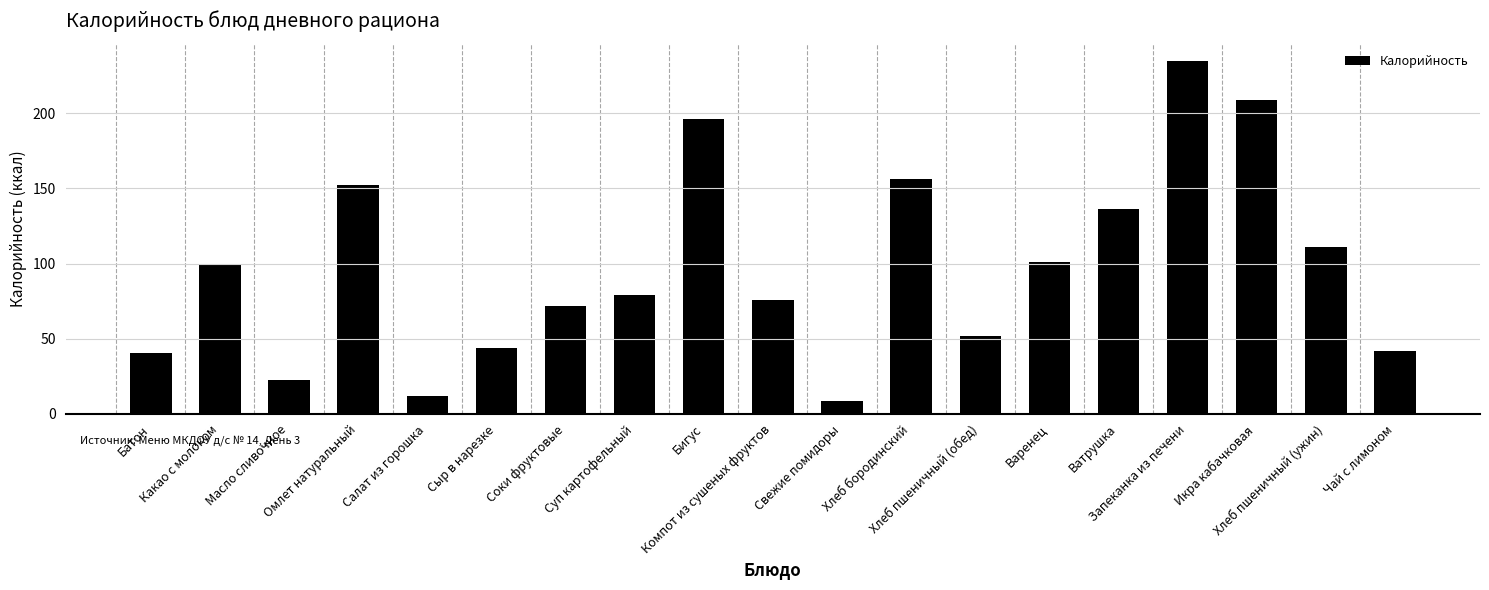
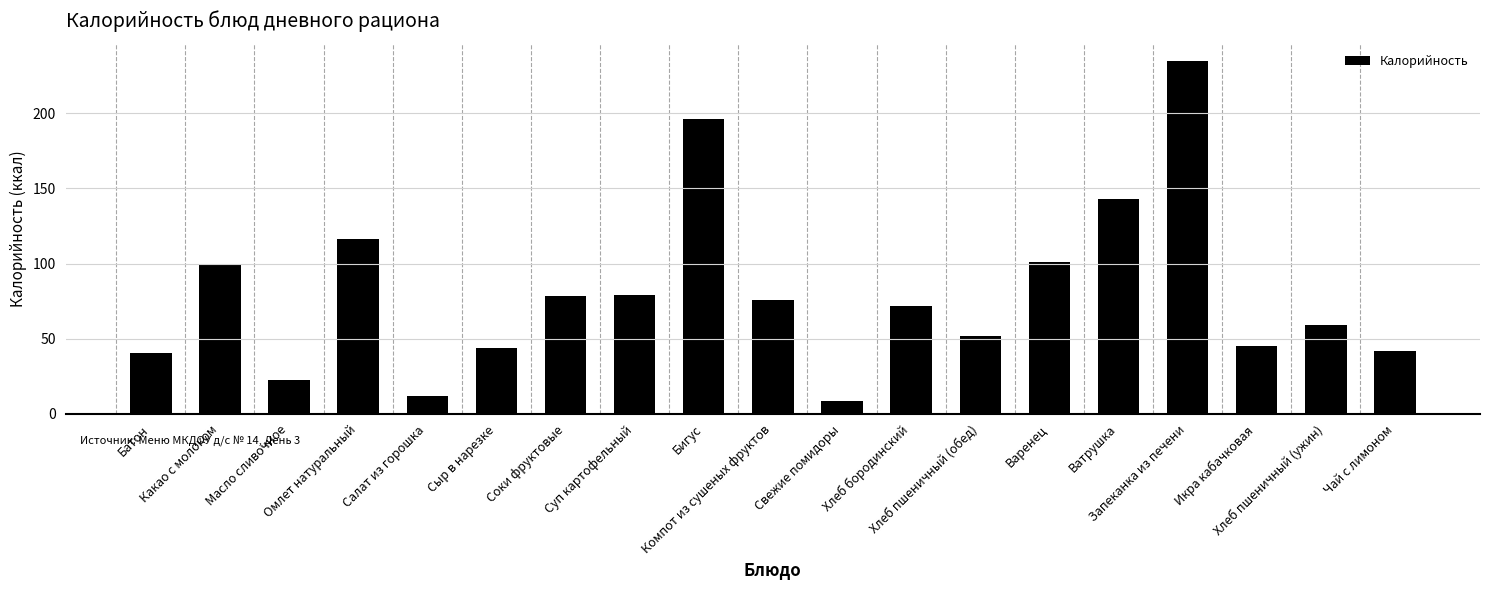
Омлет натуральный: 153 -> 116
Соки фруктовые: 72 -> 78
Хлеб бородинский: 156 -> 72
Ватрушка: 136 -> 143
Икра кабачковая: 209 -> 45
Хлеб пшеничный (ужин): 111 -> 59
